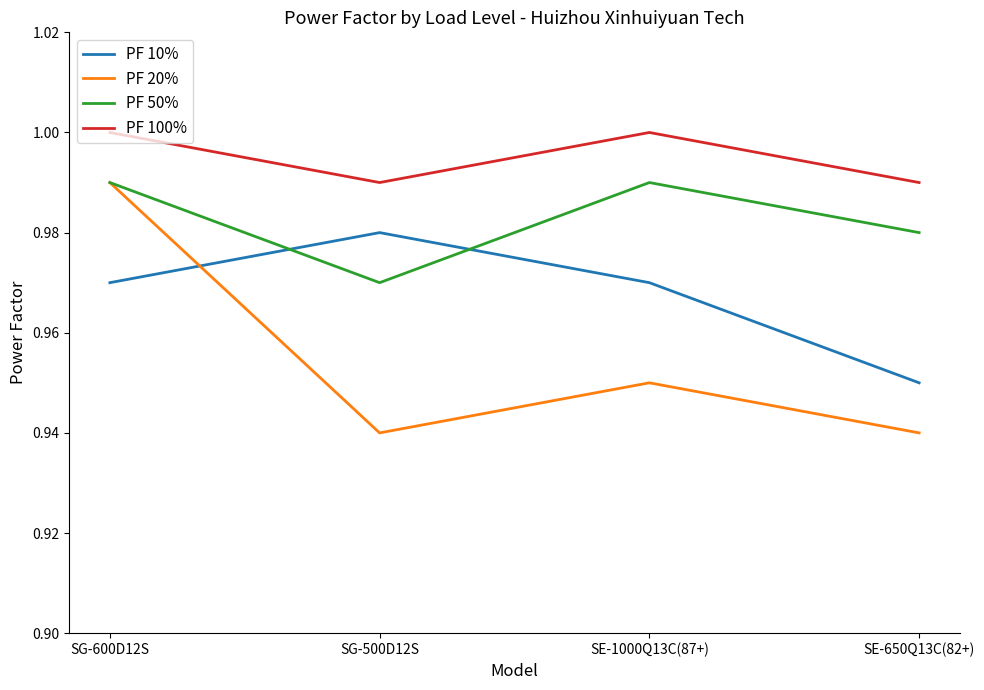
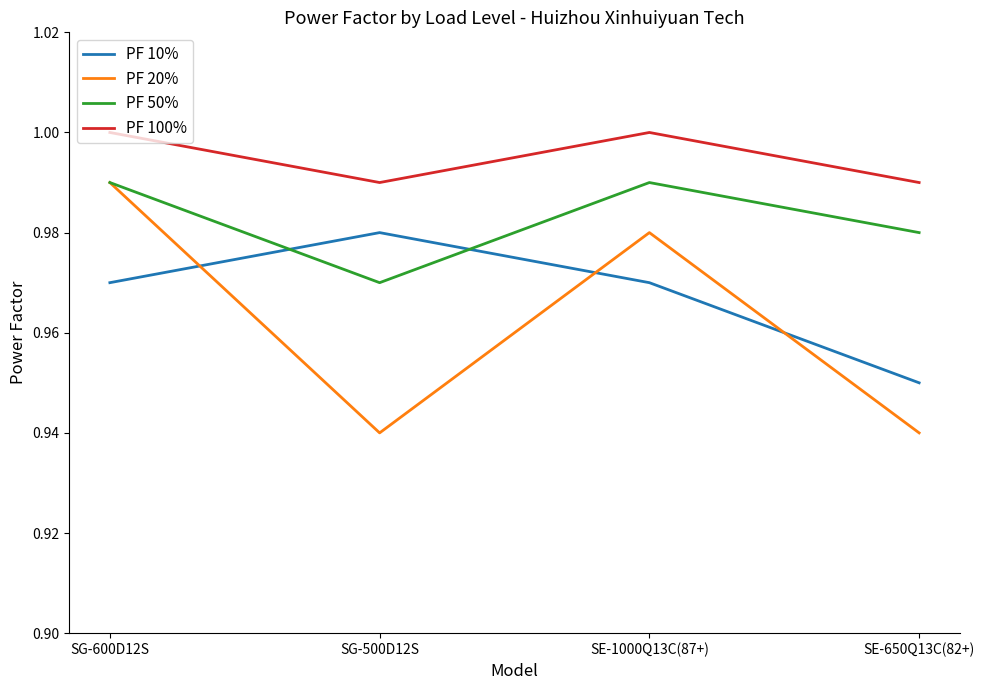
PF 20%, SE-1000Q13C(87+): 0.95 -> 0.98
